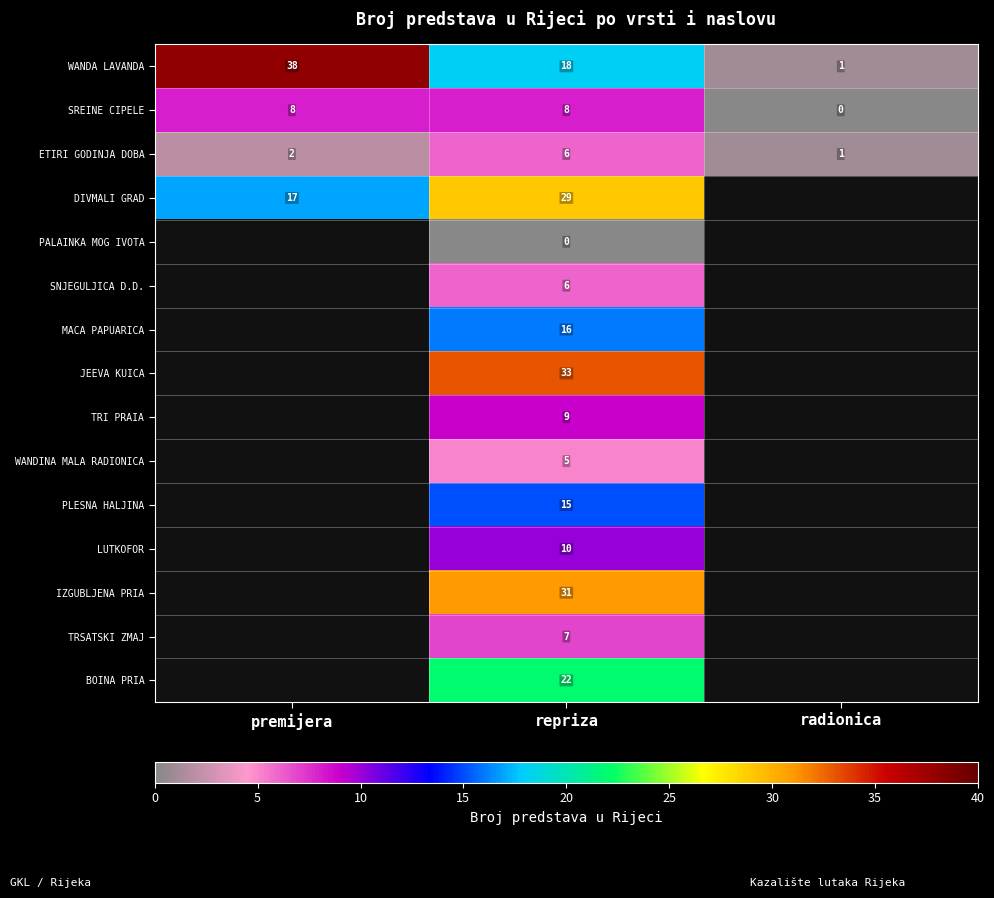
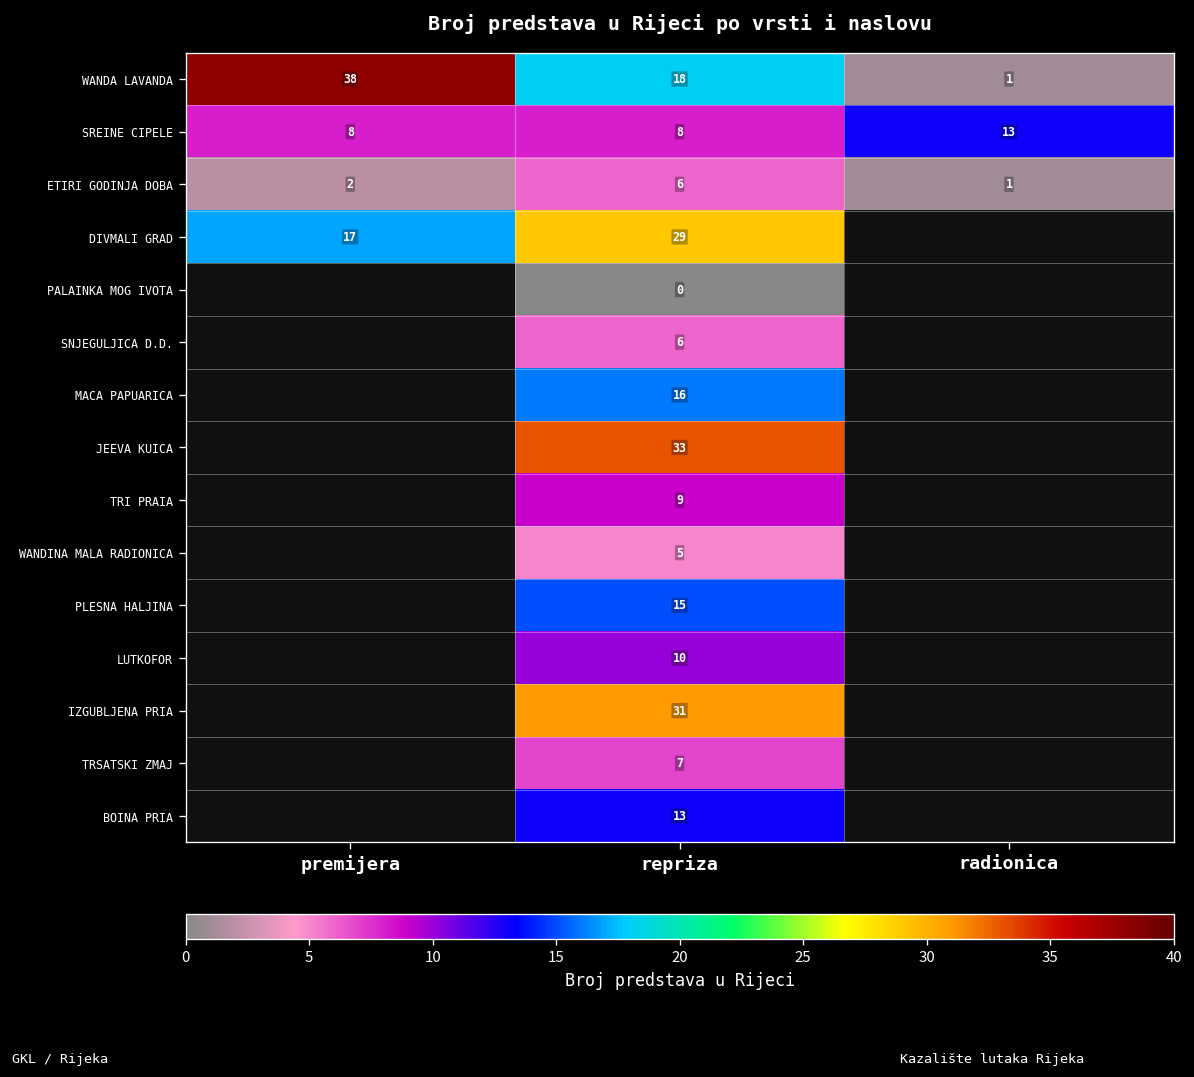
SREINE CIPELE, radionica: 0 -> 13
BOINA PRIA, repriza: 22 -> 13
